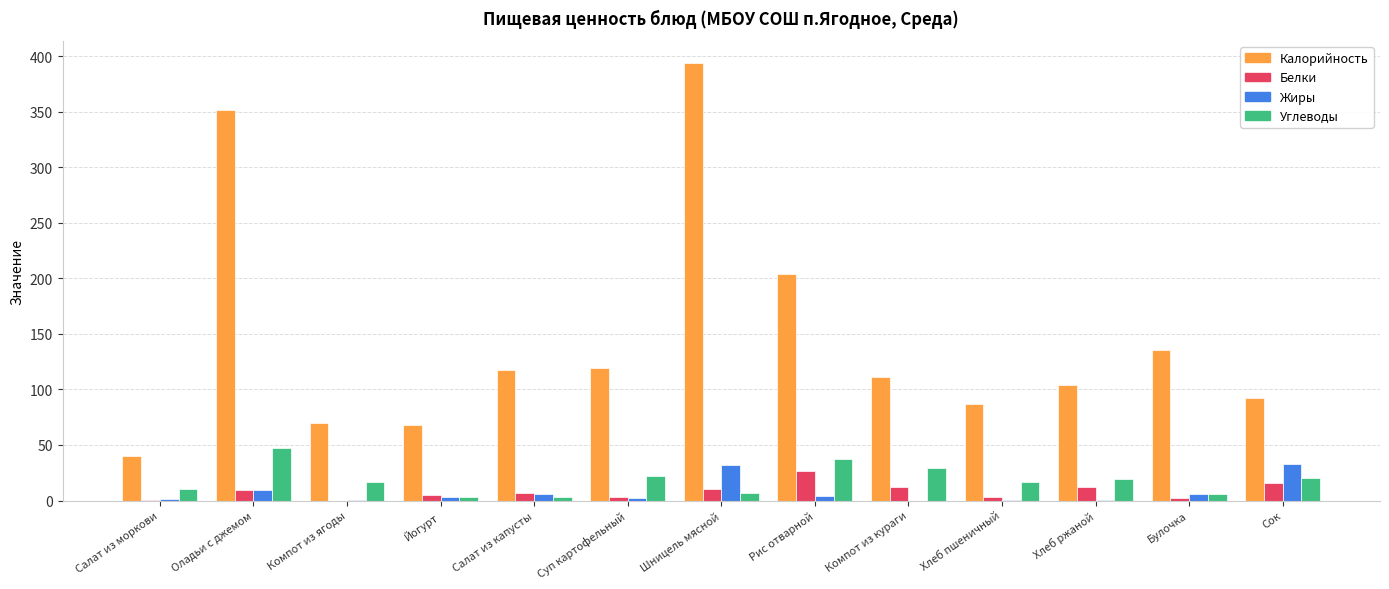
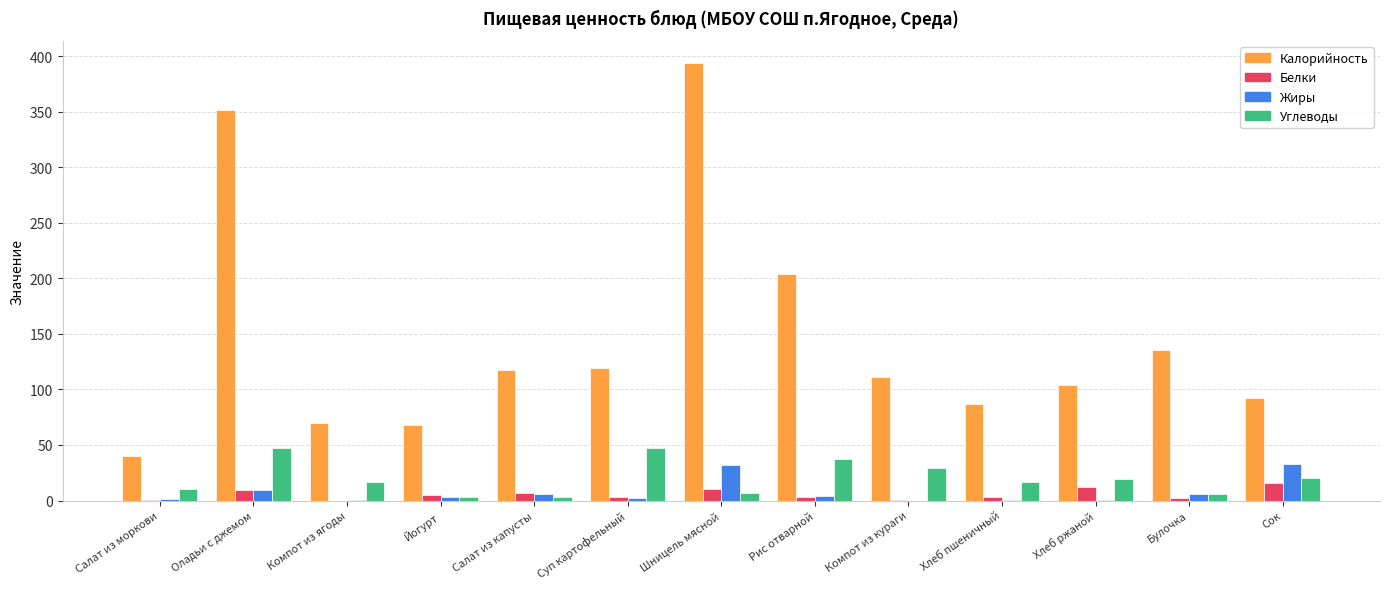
Углеводы, Суп картофельный: 22 -> 47
Белки, Рис отварной: 27 -> 4
Белки, Компот из кураги: 12 -> 1
